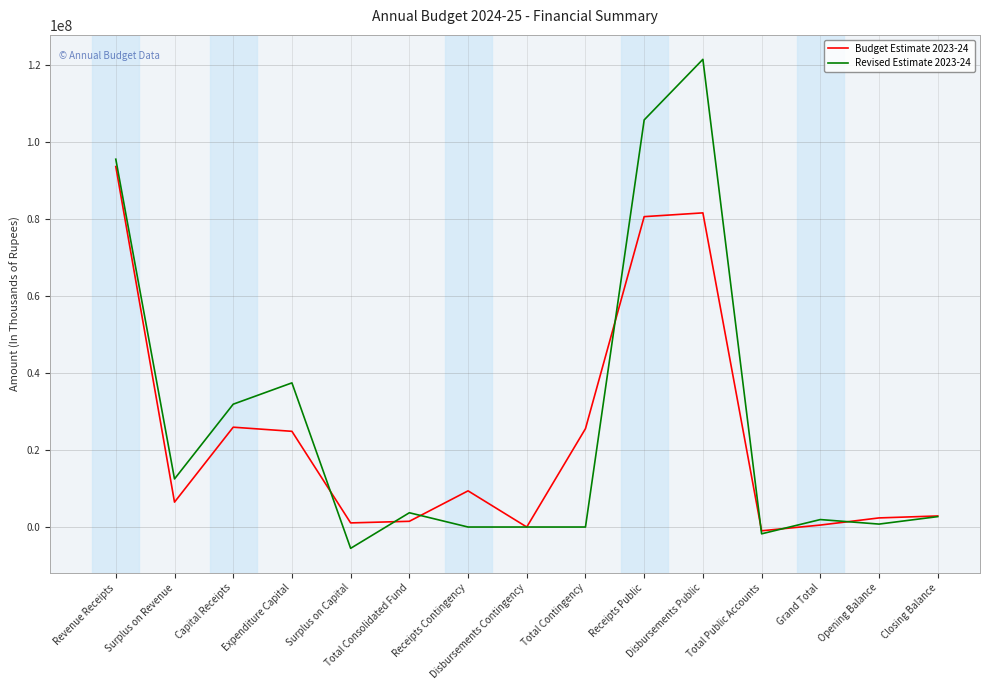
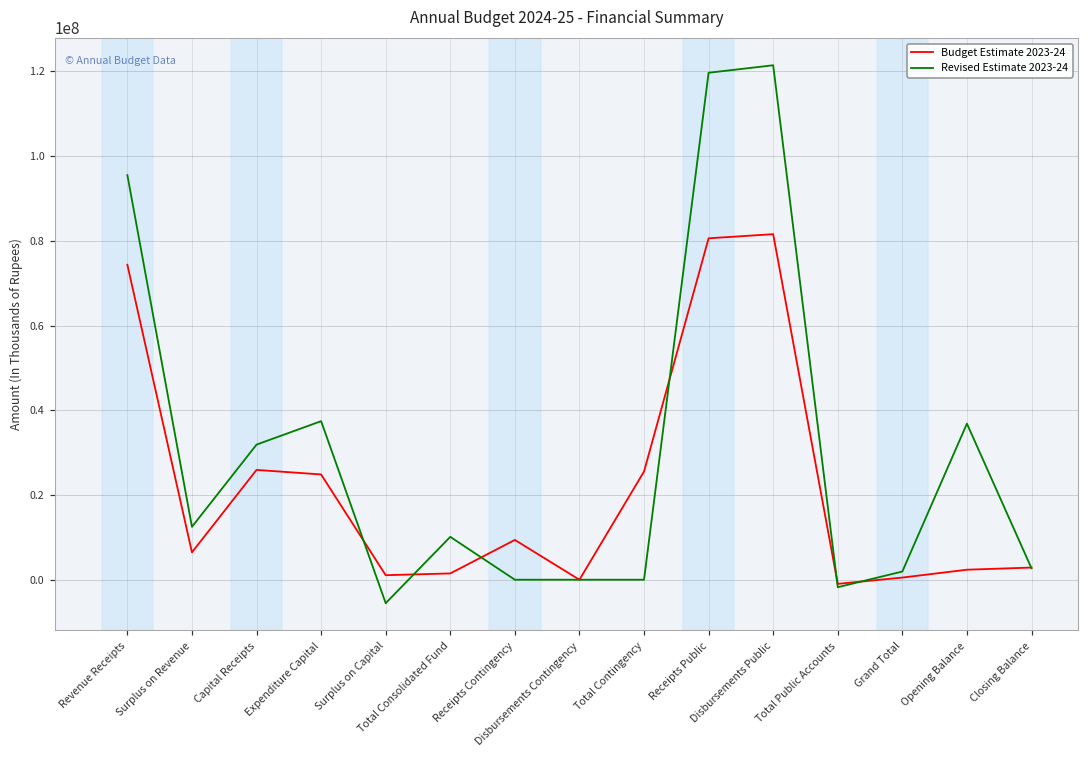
Budget Estimate 2023-24, Revenue Receipts: 94000000 -> 74000000
Revised Estimate 2023-24, Total Consolidated Fund: 4000000 -> 10000000
Revised Estimate 2023-24, Receipts Public: 106000000 -> 120000000
Revised Estimate 2023-24, Opening Balance: 1000000 -> 37000000
